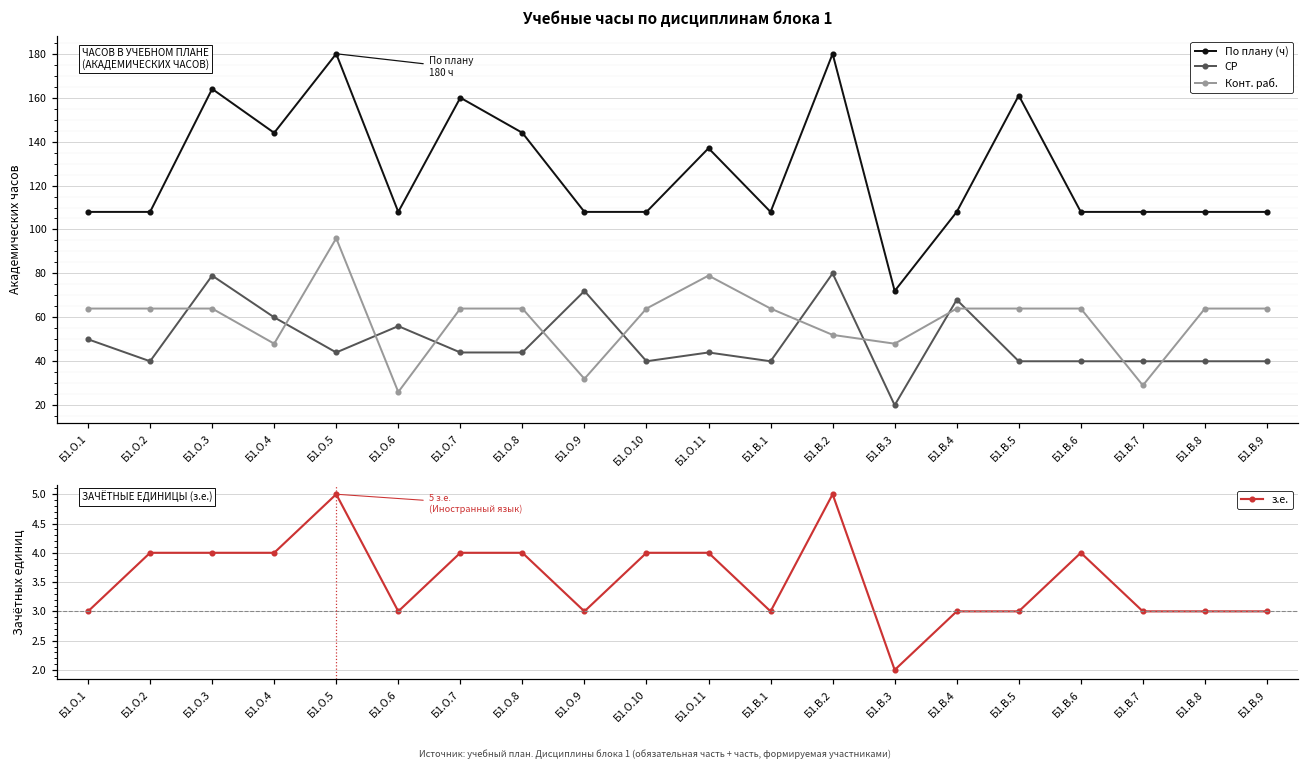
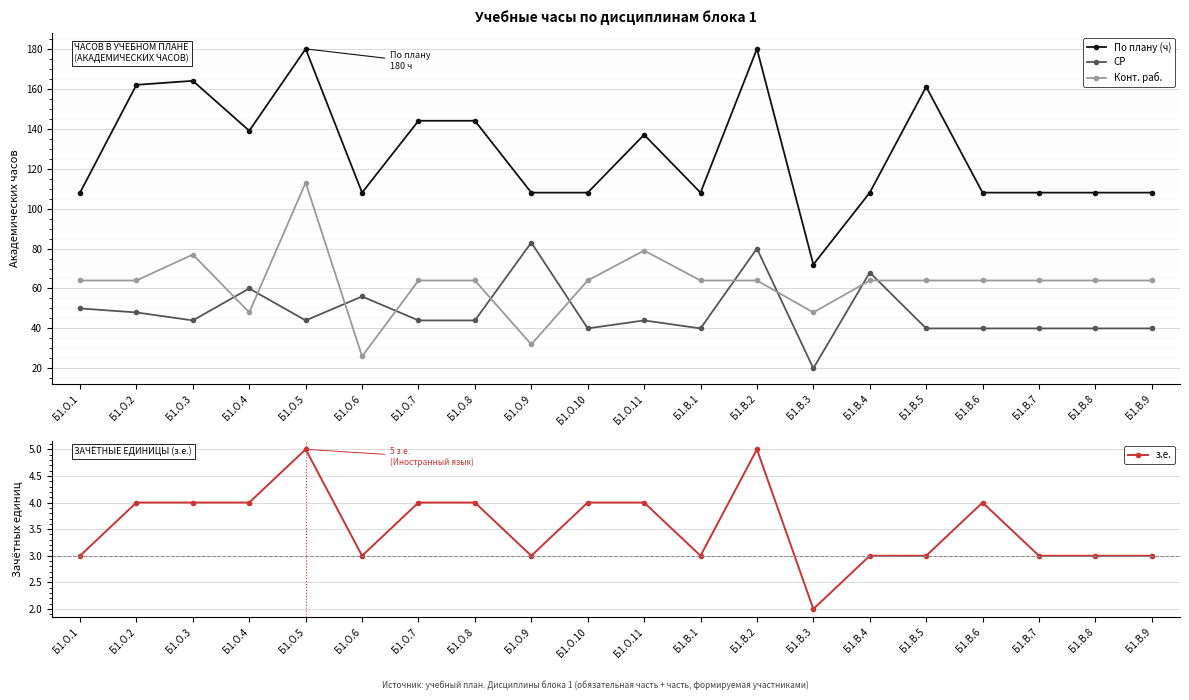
Учебные часы по дисциплинам блока 1, По плану (ч), Б1.О.2: 108 -> 162
Учебные часы по дисциплинам блока 1, СР, Б1.О.2: 40 -> 48
Учебные часы по дисциплинам блока 1, СР, Б1.О.3: 79 -> 44
Учебные часы по дисциплинам блока 1, Конт. раб., Б1.О.3: 64 -> 77
Учебные часы по дисциплинам блока 1, По плану (ч), Б1.О.4: 144 -> 139
Учебные часы по дисциплинам блока 1, Конт. раб., Б1.О.5: 96 -> 113
Учебные часы по дисциплинам блока 1, По плану (ч), Б1.О.7: 160 -> 144
Учебные часы по дисциплинам блока 1, СР, Б1.О.9: 72 -> 83
Учебные часы по дисциплинам блока 1, Конт. раб., Б1.В.2: 52 -> 64
Учебные часы по дисциплинам блока 1, Конт. раб., Б1.В.7: 29 -> 64
